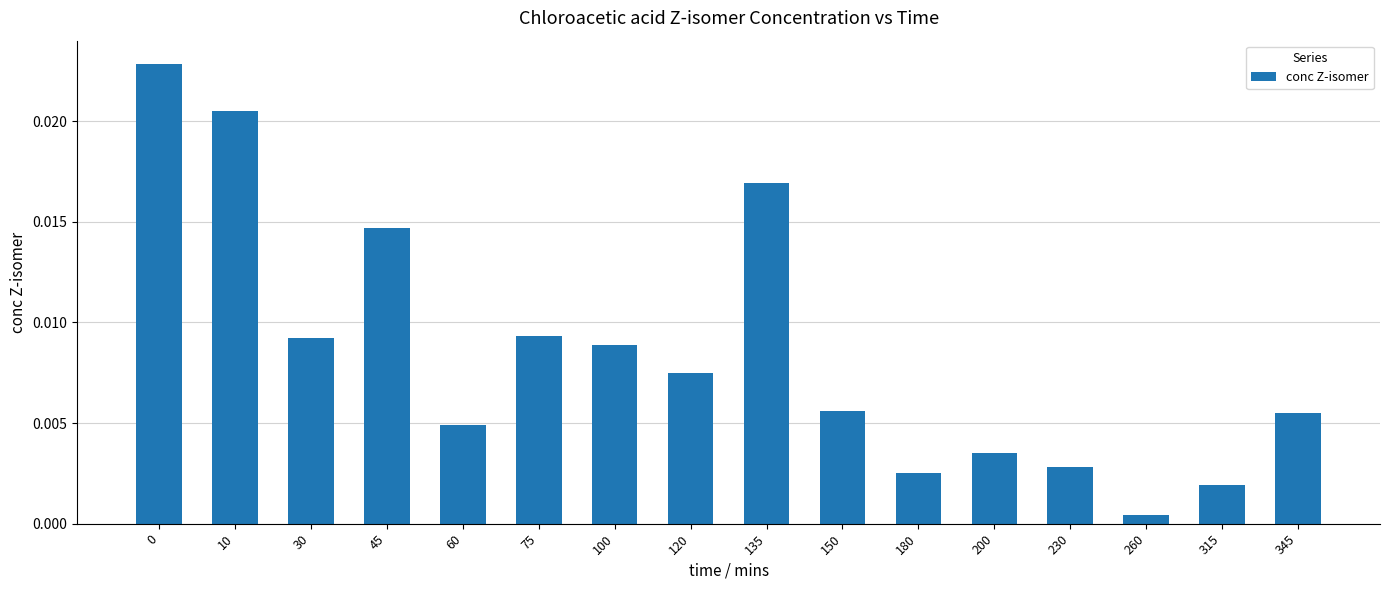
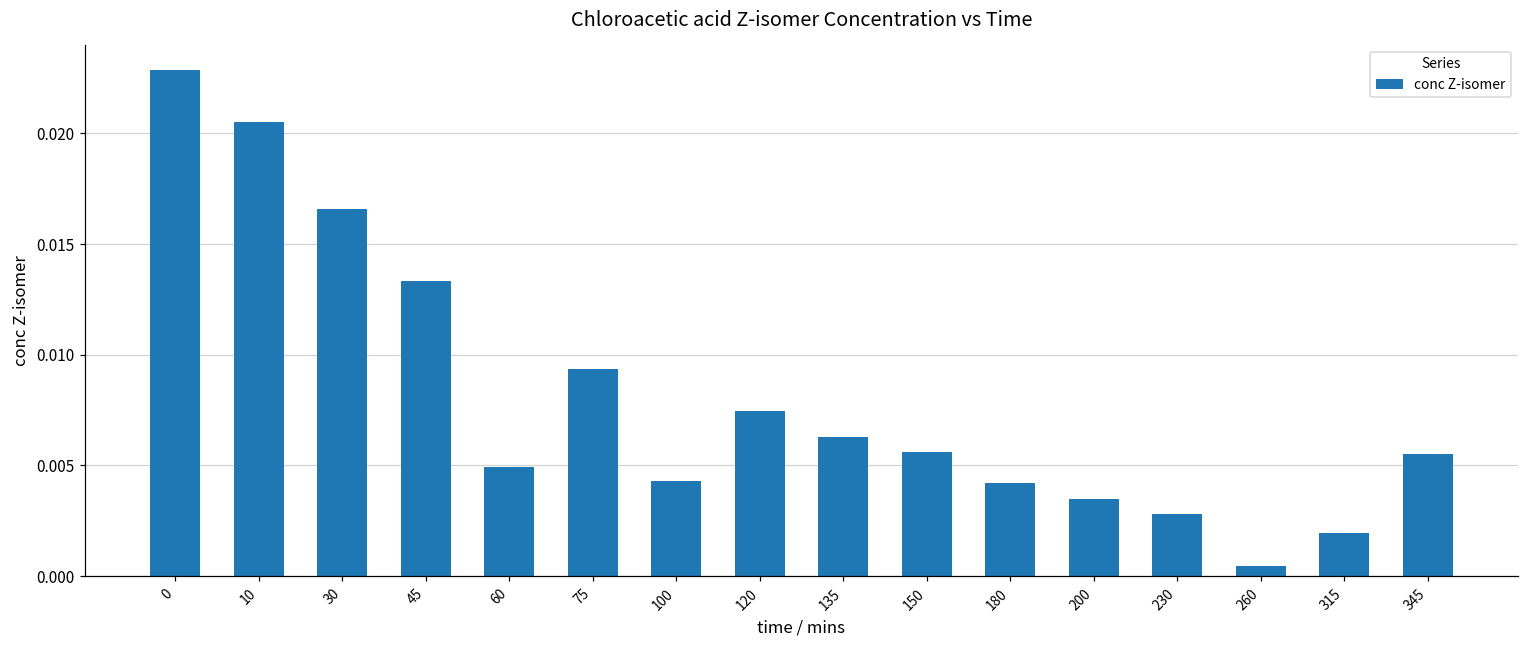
30: 0.0092 -> 0.0166
45: 0.0147 -> 0.0133
100: 0.0089 -> 0.0043
135: 0.0169 -> 0.0063
180: 0.0025 -> 0.0042
